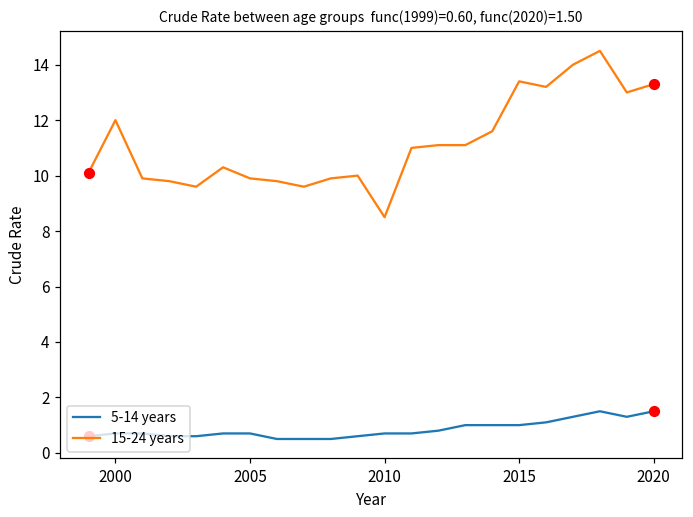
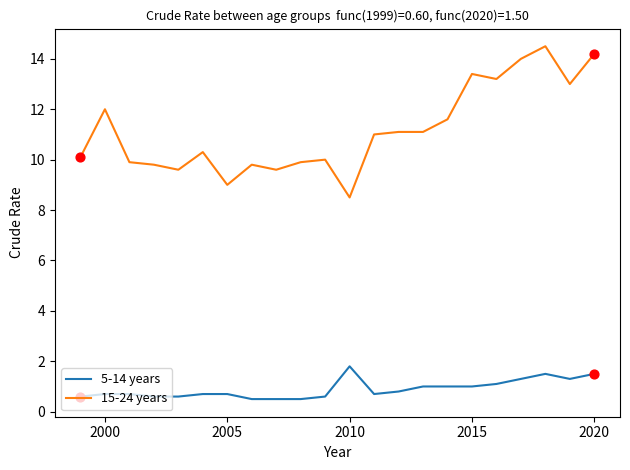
15-24 years, 2005: 9.9 -> 9.0
5-14 years, 2010: 0.7 -> 1.8
15-24 years, 2020: 13.3 -> 14.2
